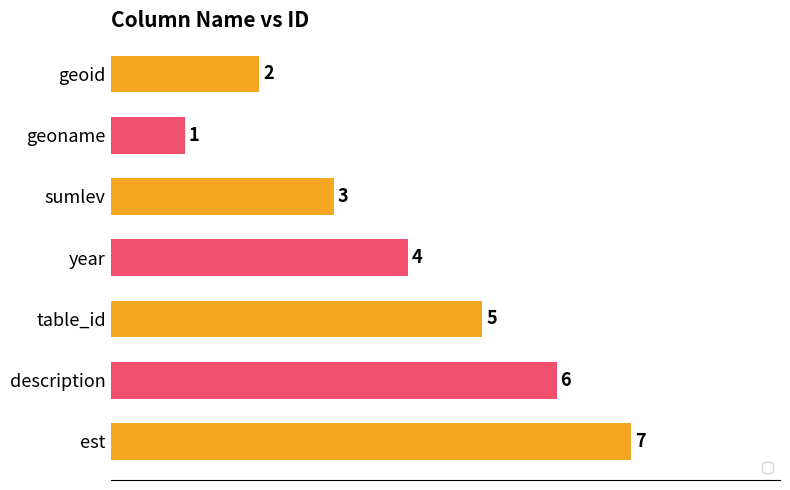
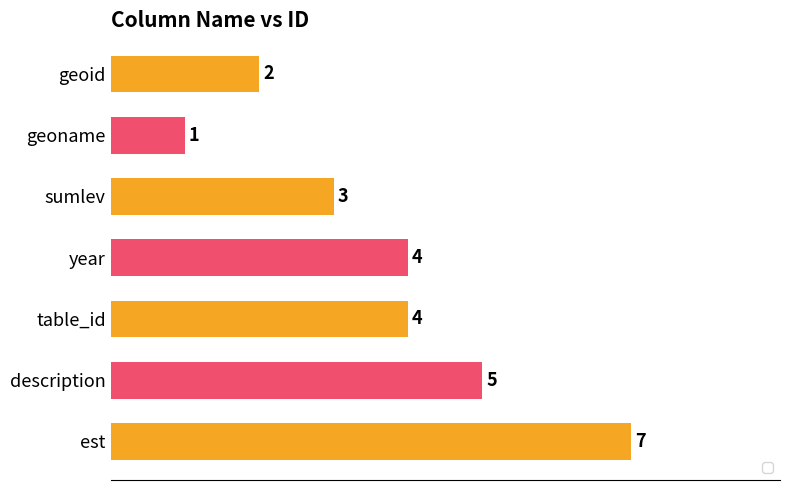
table_id: 5 -> 4
description: 6 -> 5
